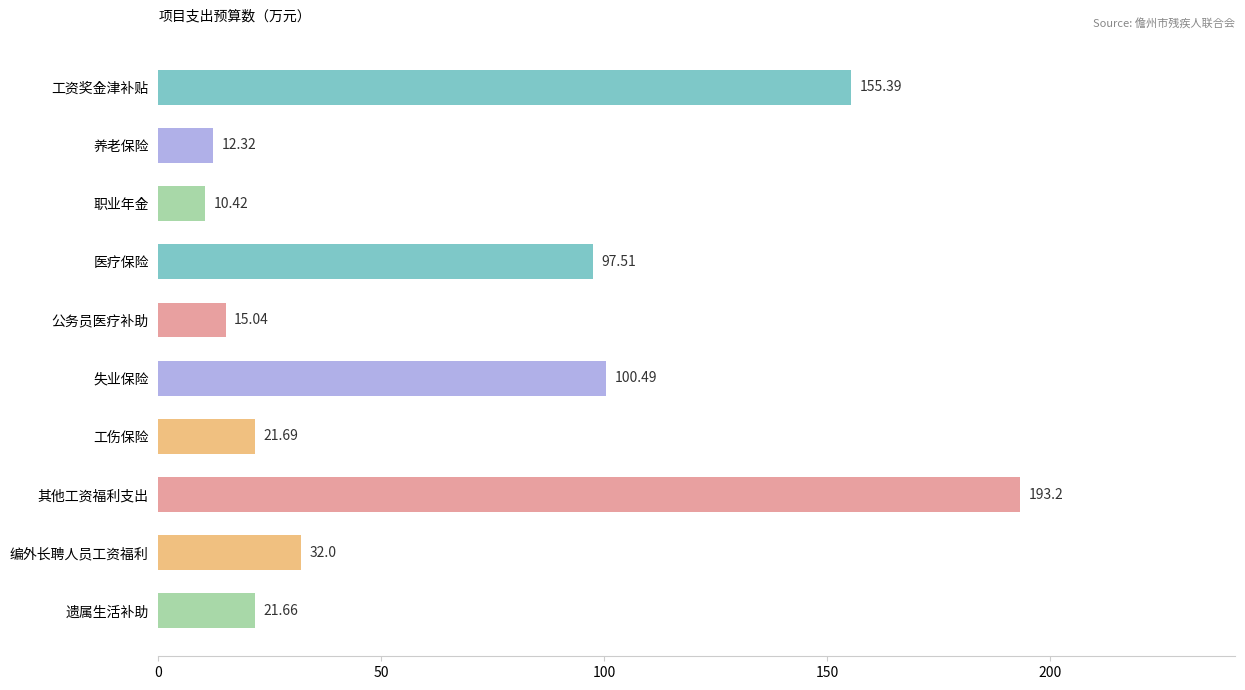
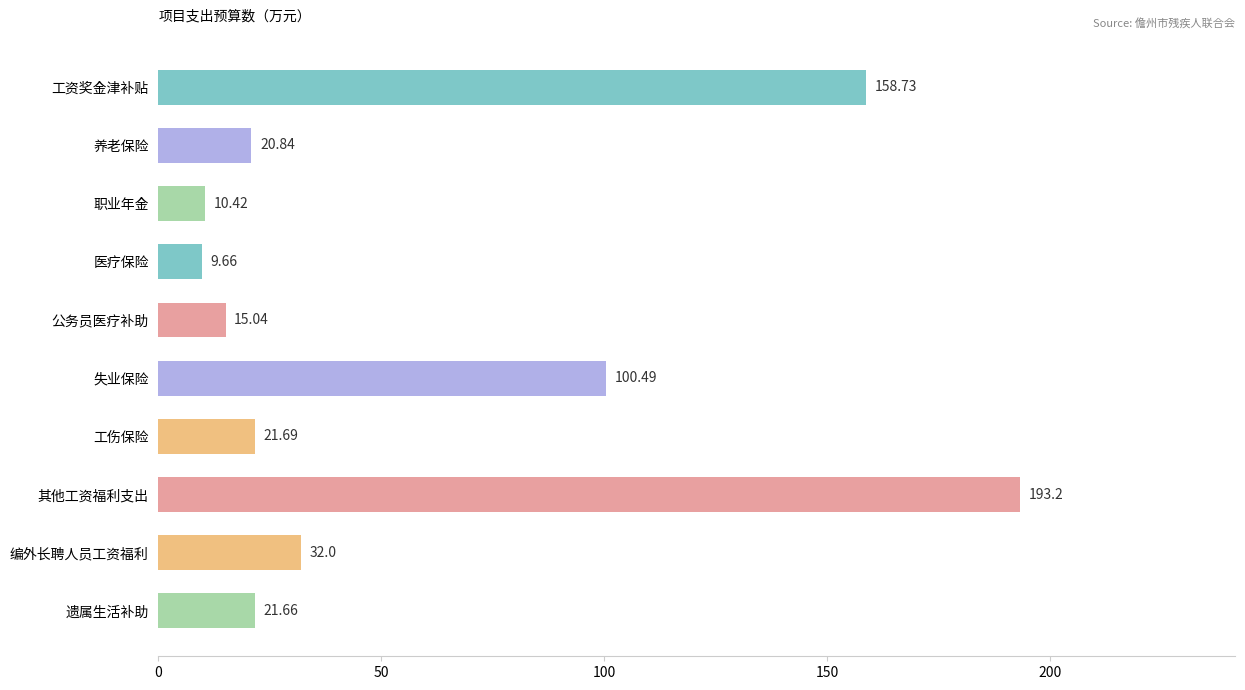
工资奖金津补贴: 155.39 -> 158.73
养老保险: 12.32 -> 20.84
医疗保险: 97.51 -> 9.66
